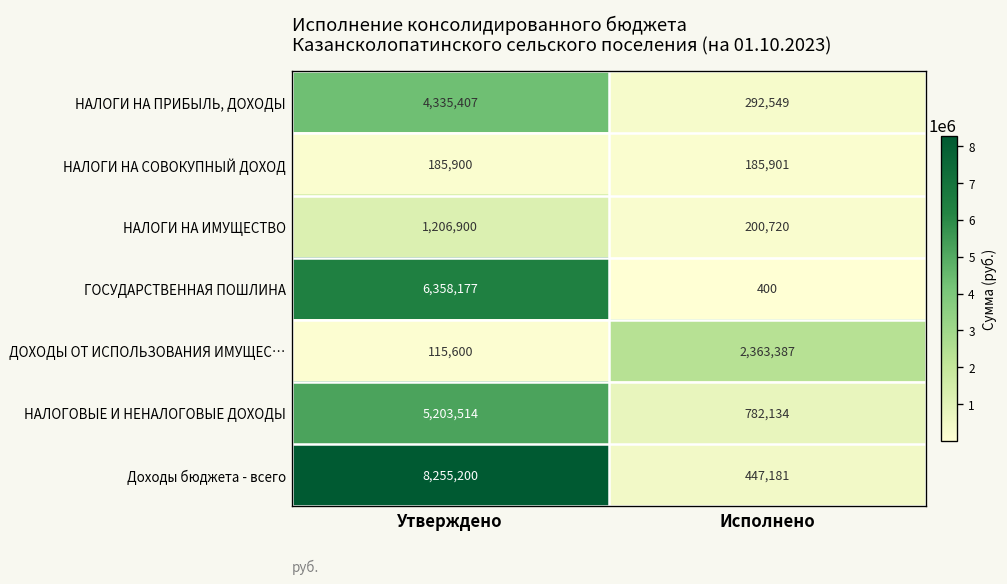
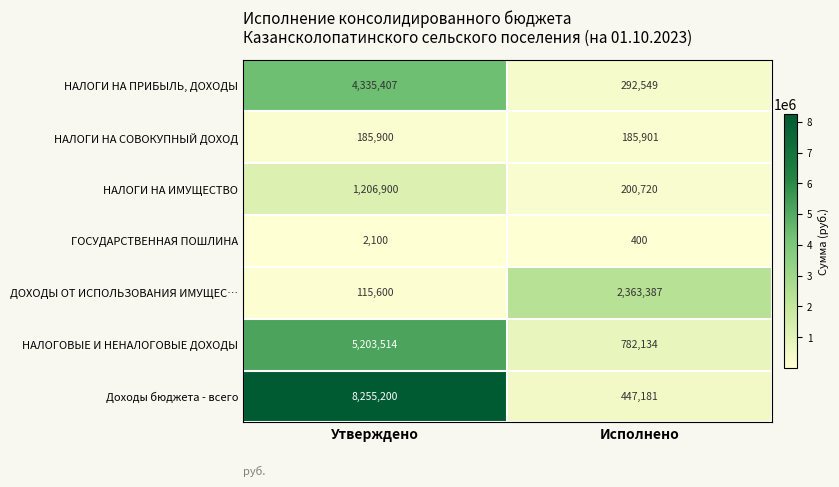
ГОСУДАРСТВЕННАЯ ПОШЛИНА, Утверждено: 6,358,177 -> 2,100
